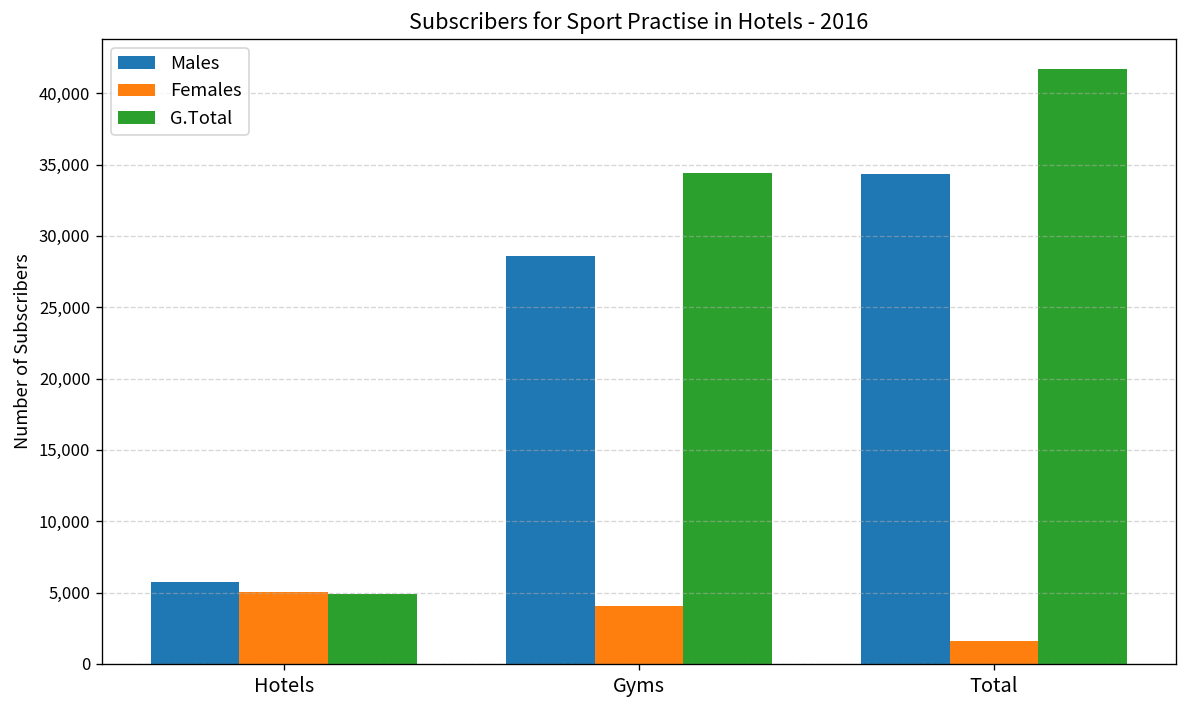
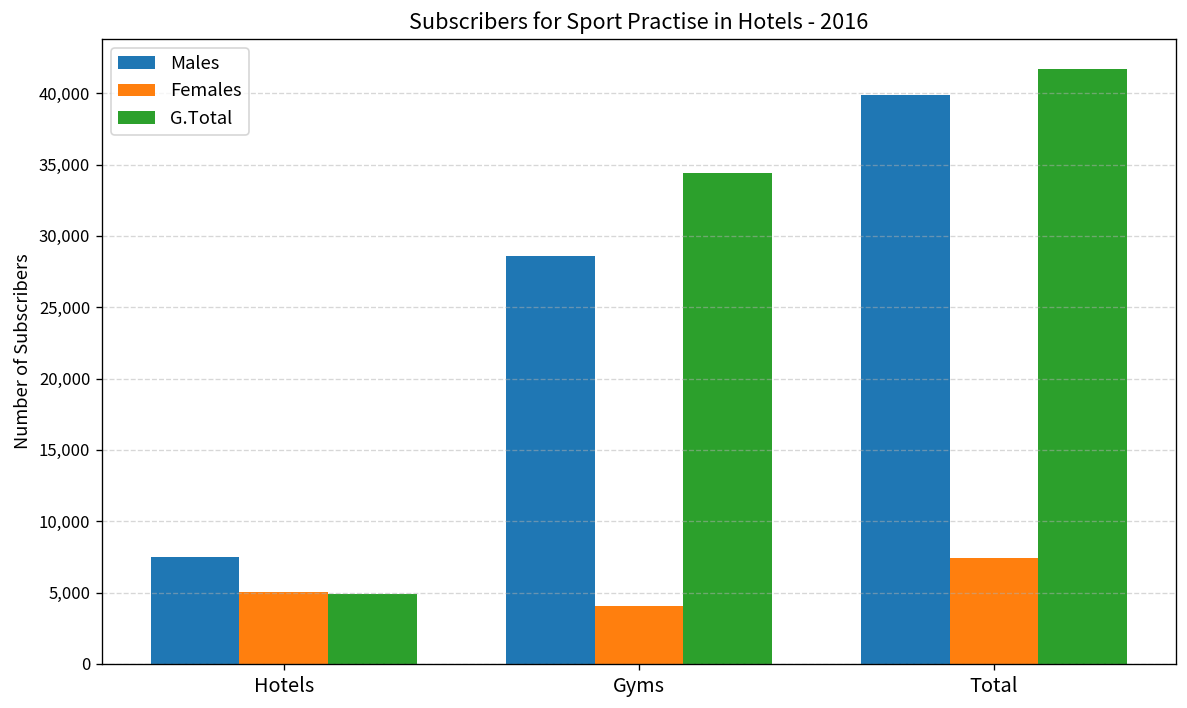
Males, Hotels: 5,700 -> 7,500
Males, Total: 34,300 -> 39,900
Females, Total: 1,600 -> 7,400
